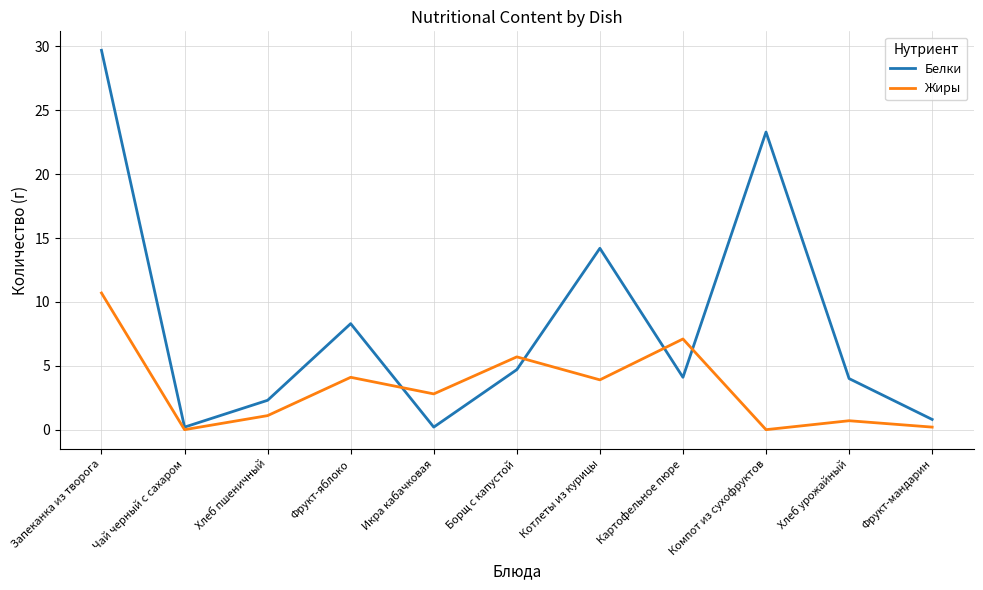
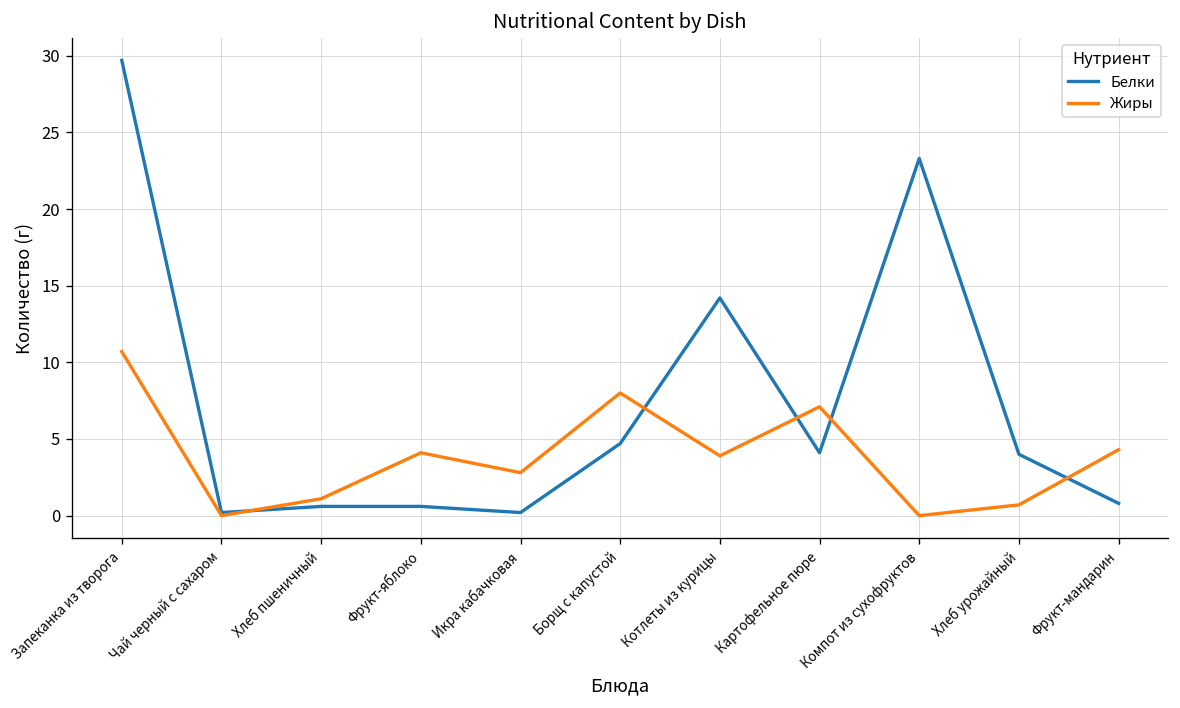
Белки, Хлеб пшеничный: 2.3 -> 0.6
Белки, Фрукт-яблоко: 8.3 -> 0.6
Жиры, Борщ с капустой: 5.7 -> 8.0
Жиры, Фрукт-мандарин: 0.2 -> 4.3
